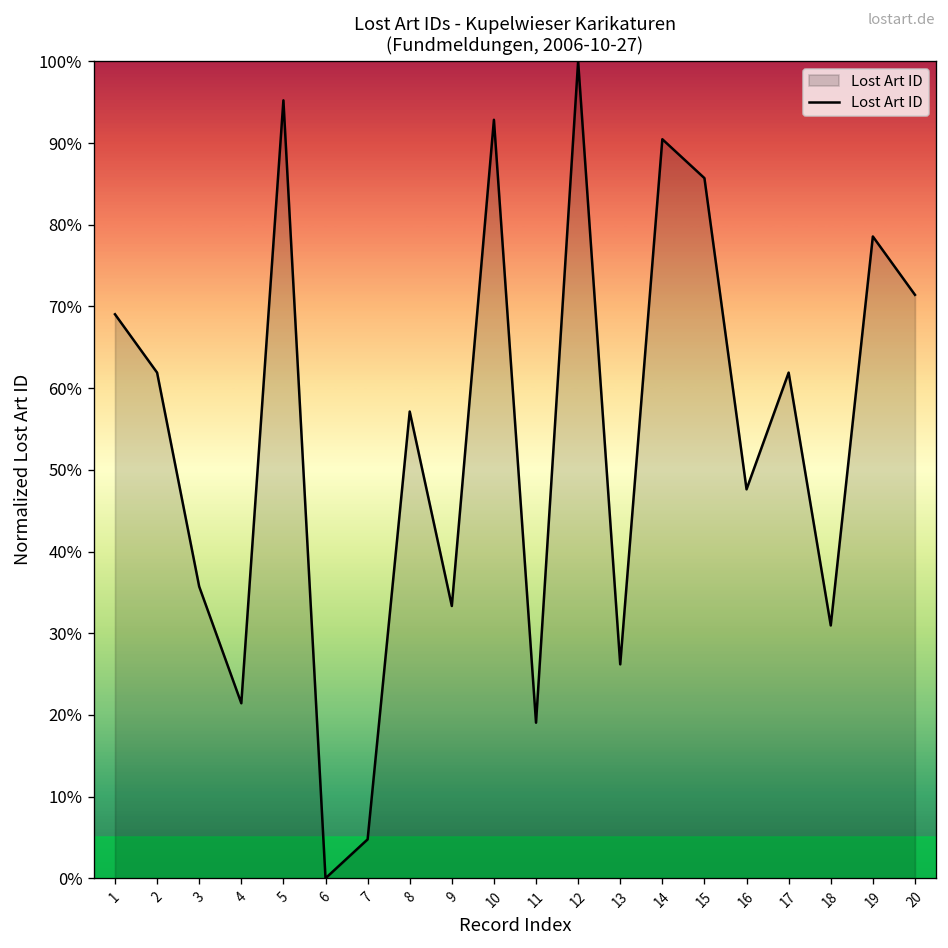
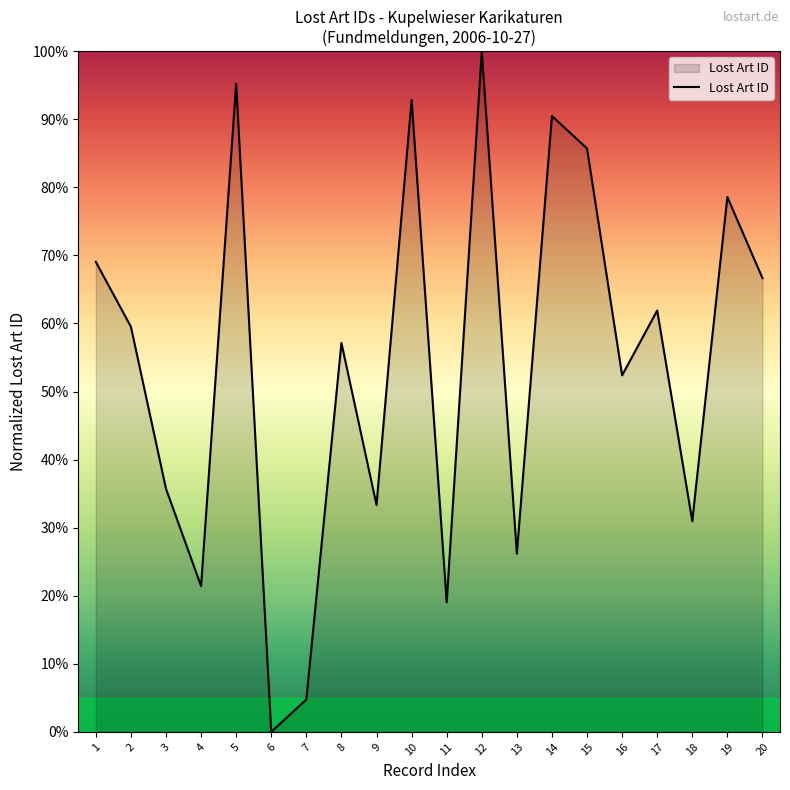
2: 62% -> 60%
16: 48% -> 52%
20: 71% -> 67%
